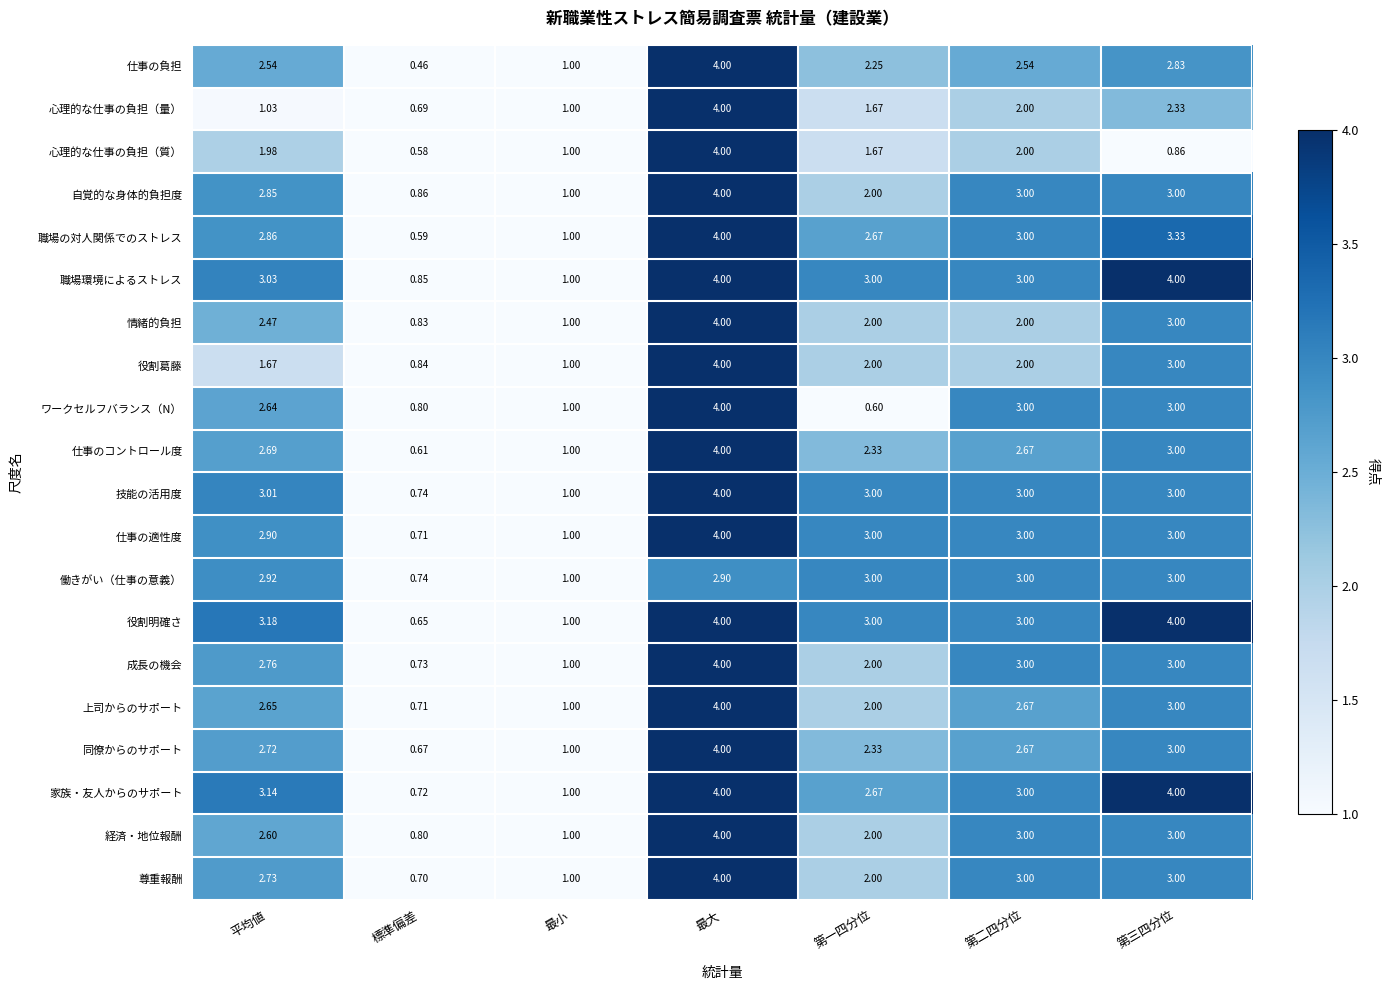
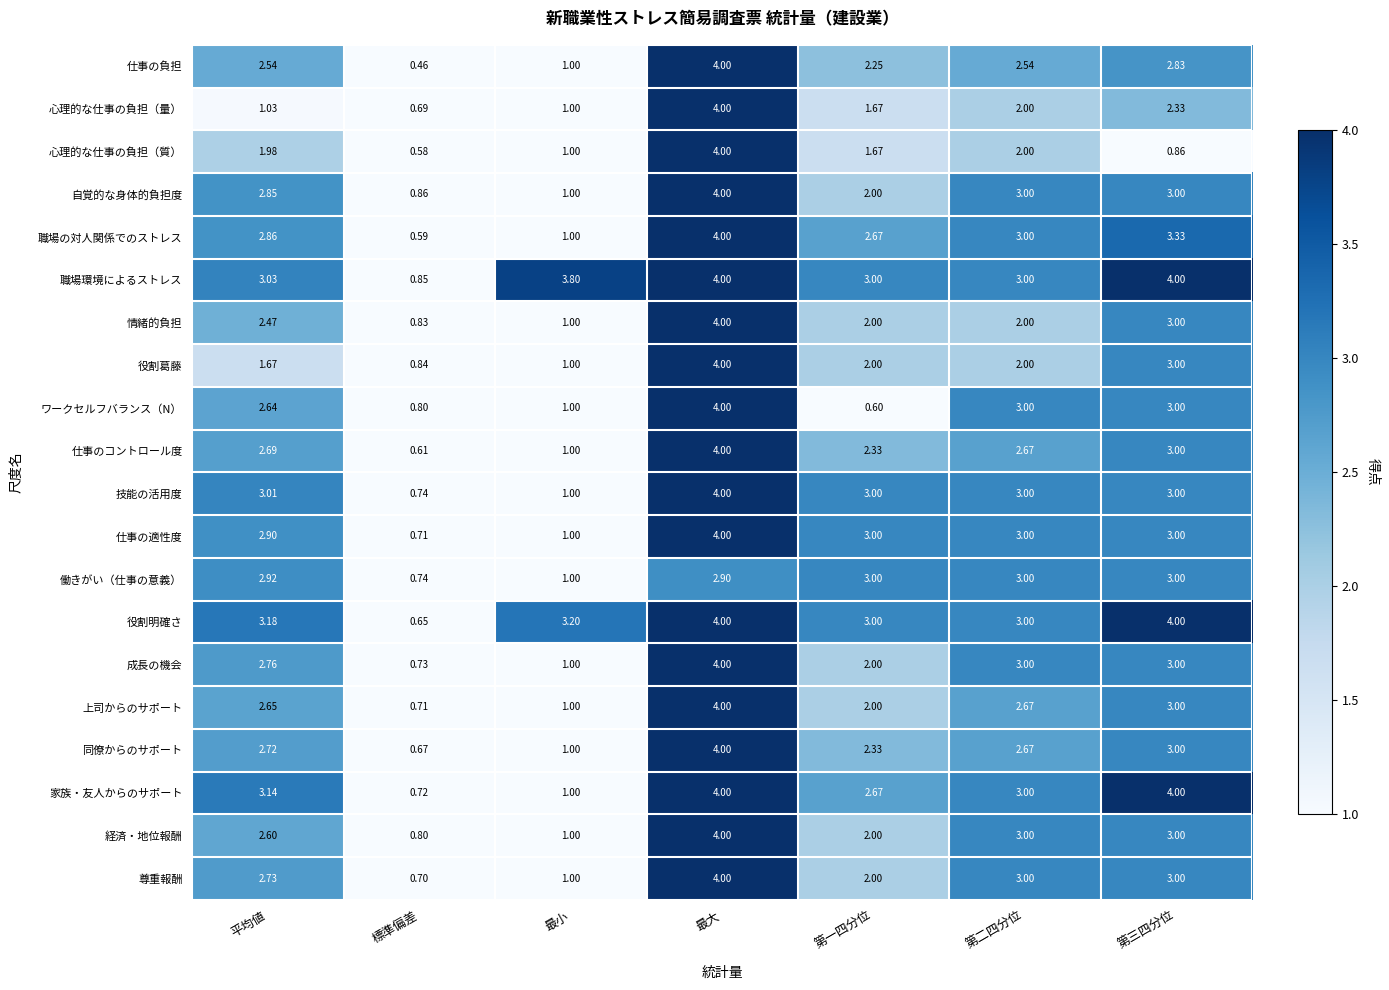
職場環境によるストレス, 最小: 1.00 -> 3.80
役割明確さ, 最小: 1.00 -> 3.20
